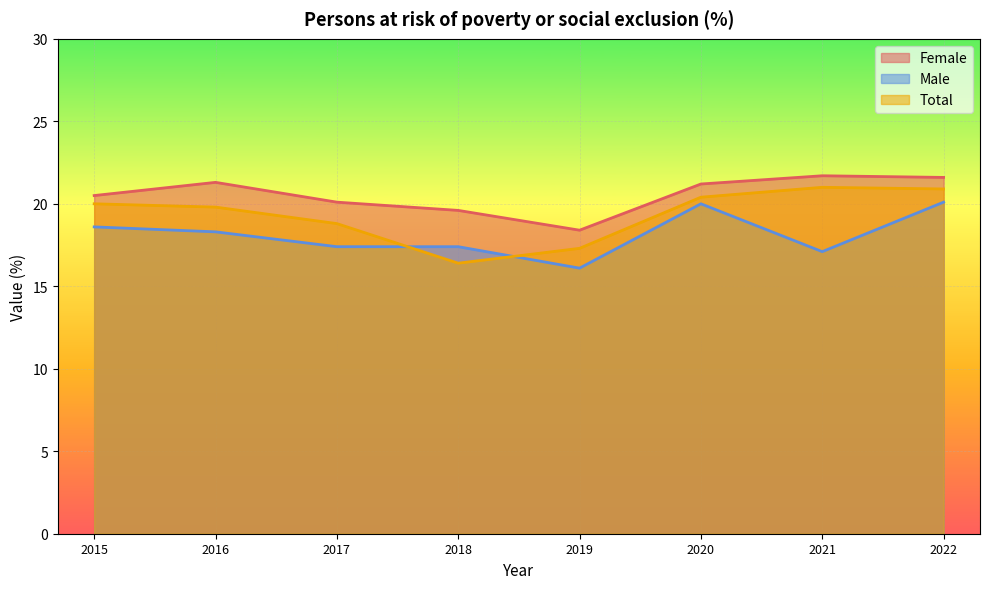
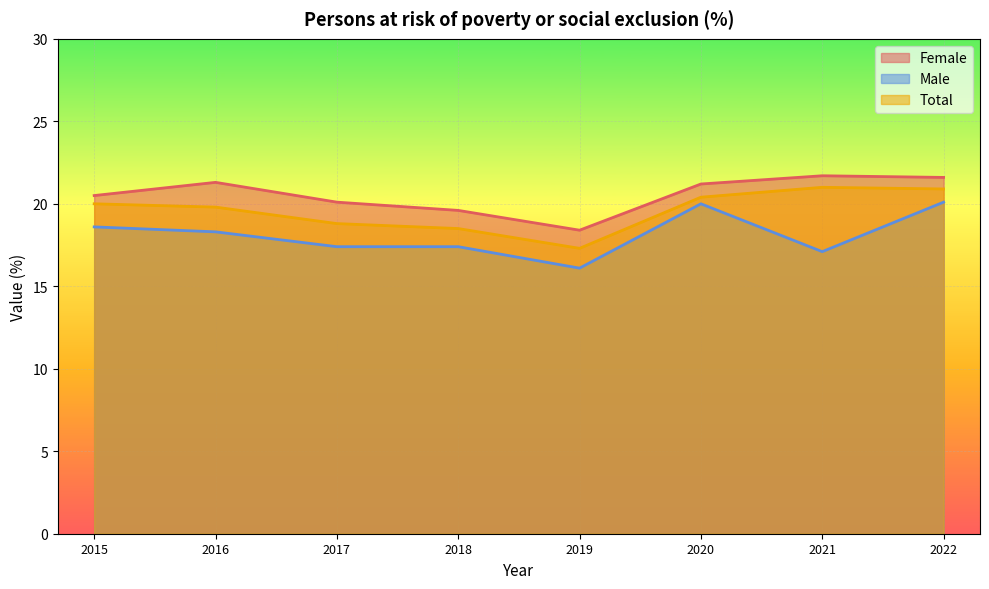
Total, 2018: 16.4 -> 18.5
